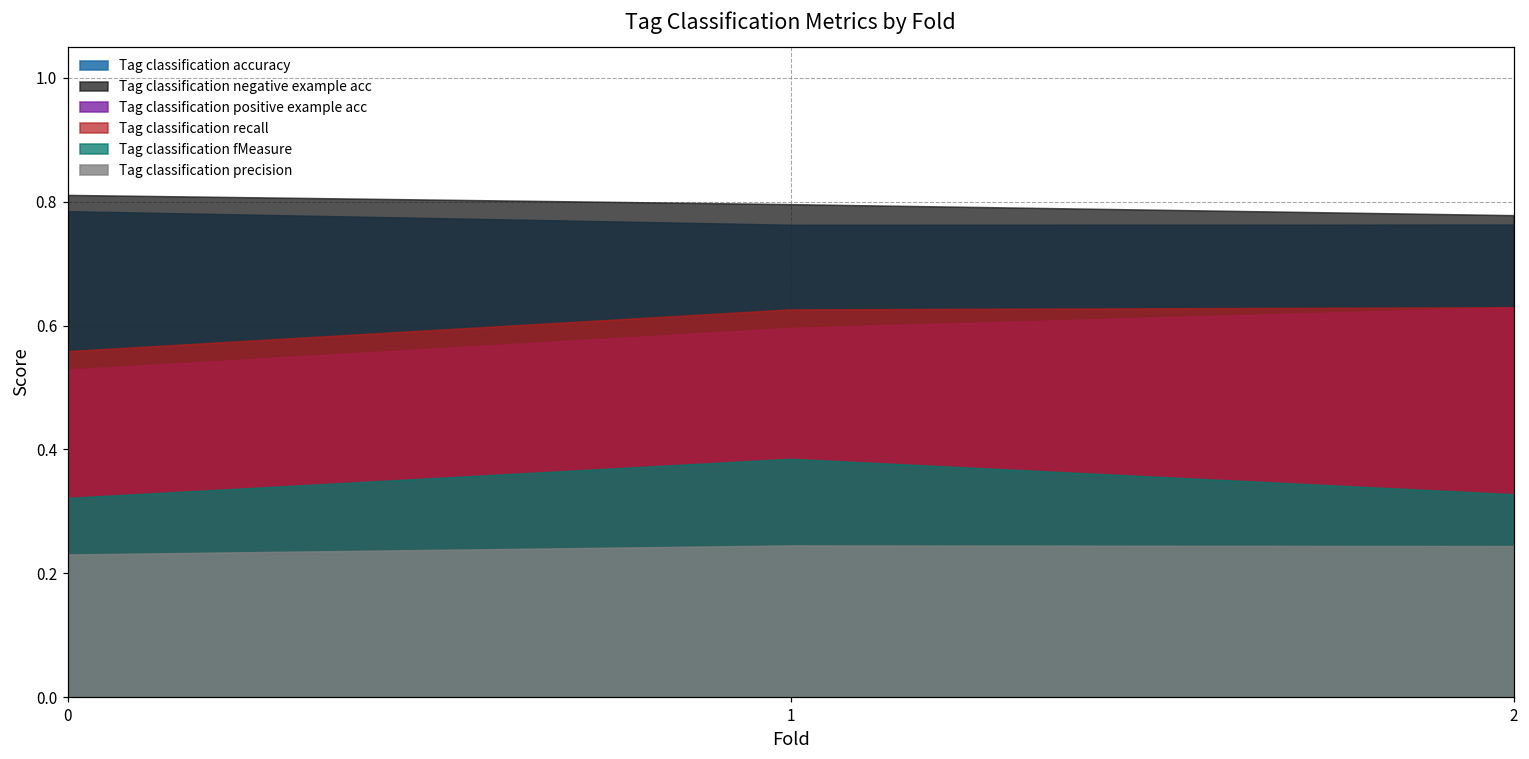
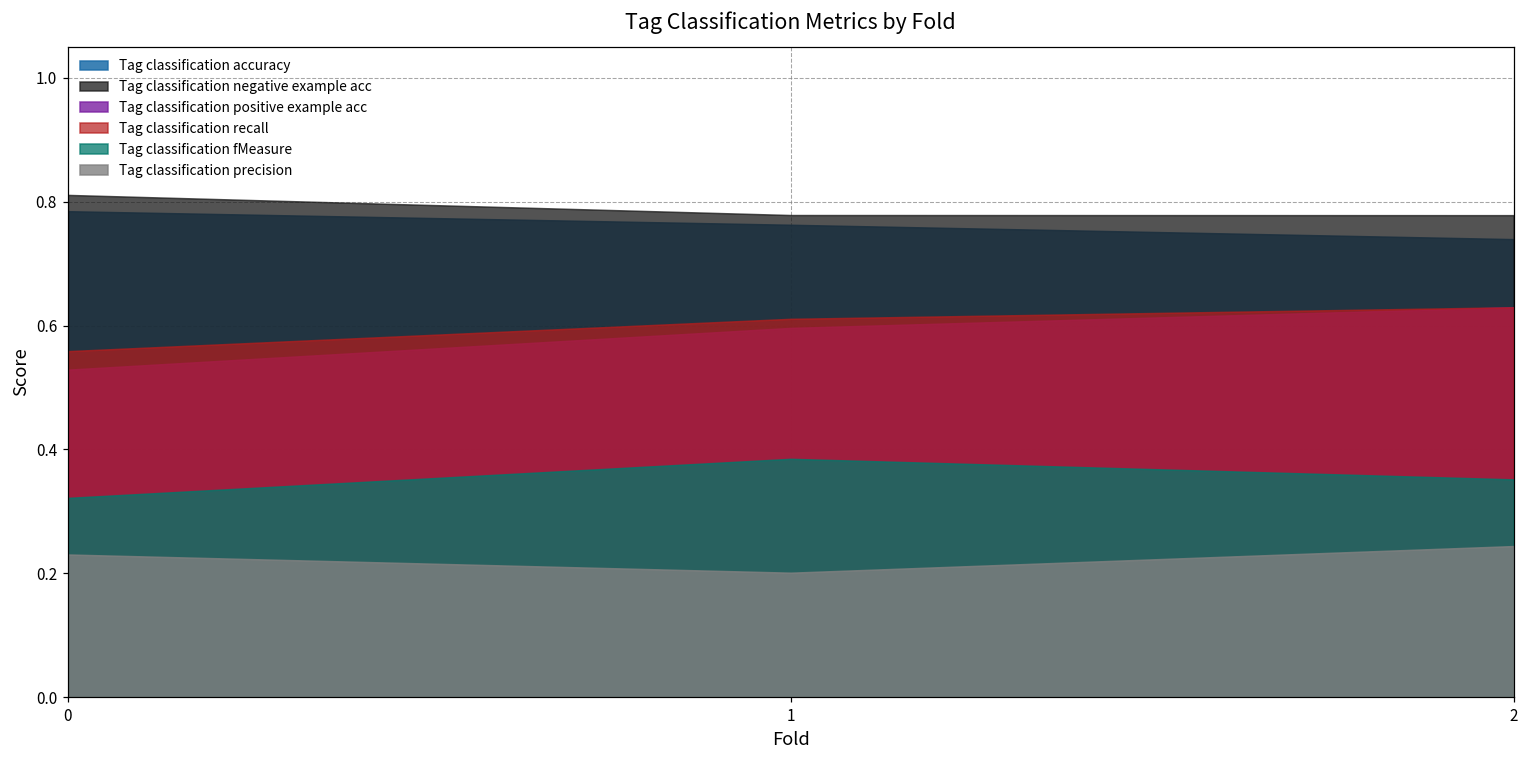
Tag classification negative example acc, 1: 0.80 -> 0.78
Tag classification recall, 1: 0.63 -> 0.61
Tag classification precision, 1: 0.24 -> 0.20
Tag classification accuracy, 2: 0.76 -> 0.74
Tag classification fMeasure, 2: 0.33 -> 0.35
